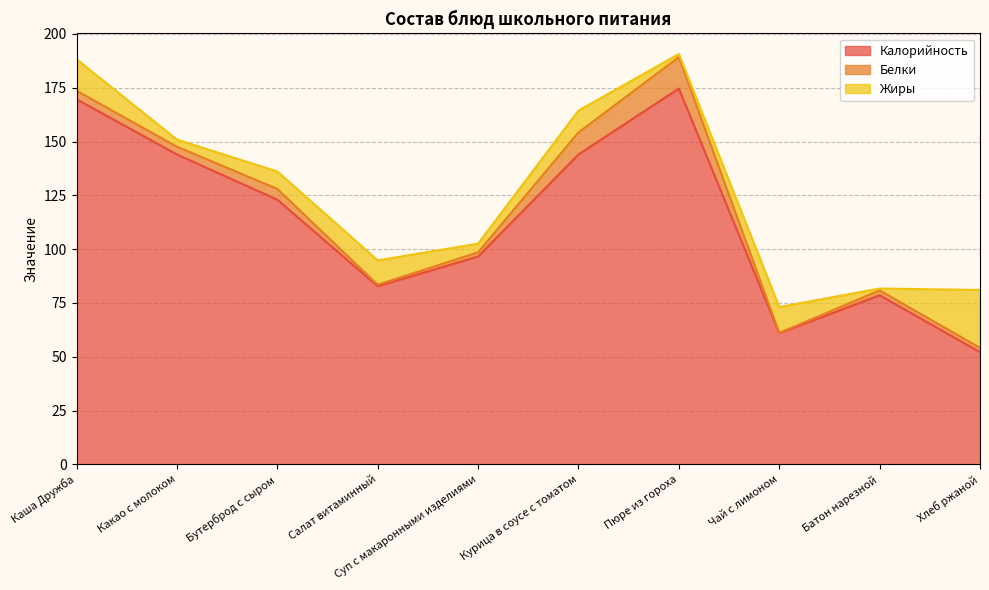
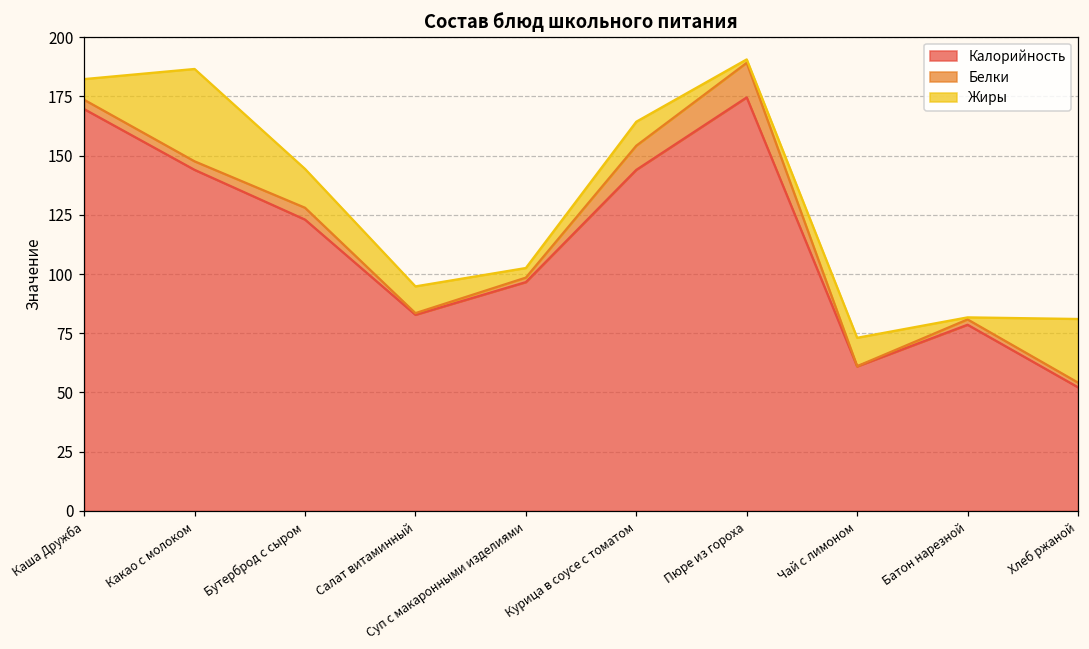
Жиры, Каша Дружба: 15 -> 9
Жиры, Какао с молоком: 3 -> 39
Жиры, Бутерброд с сыром: 8 -> 16
